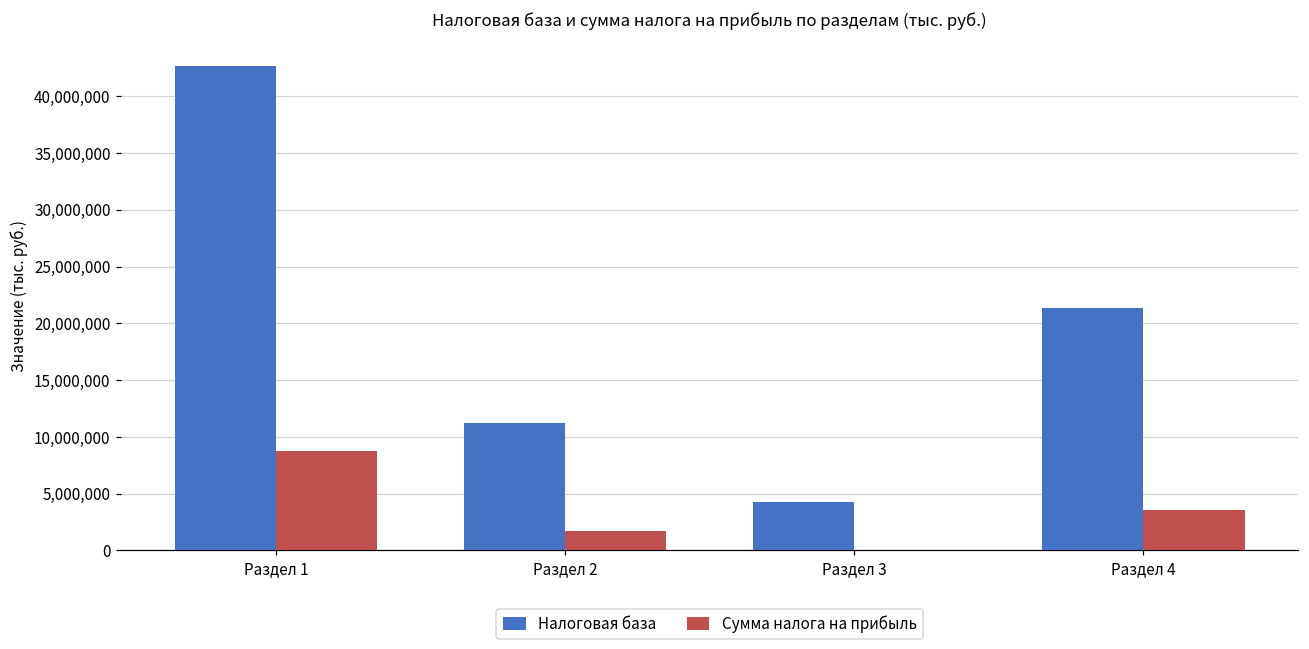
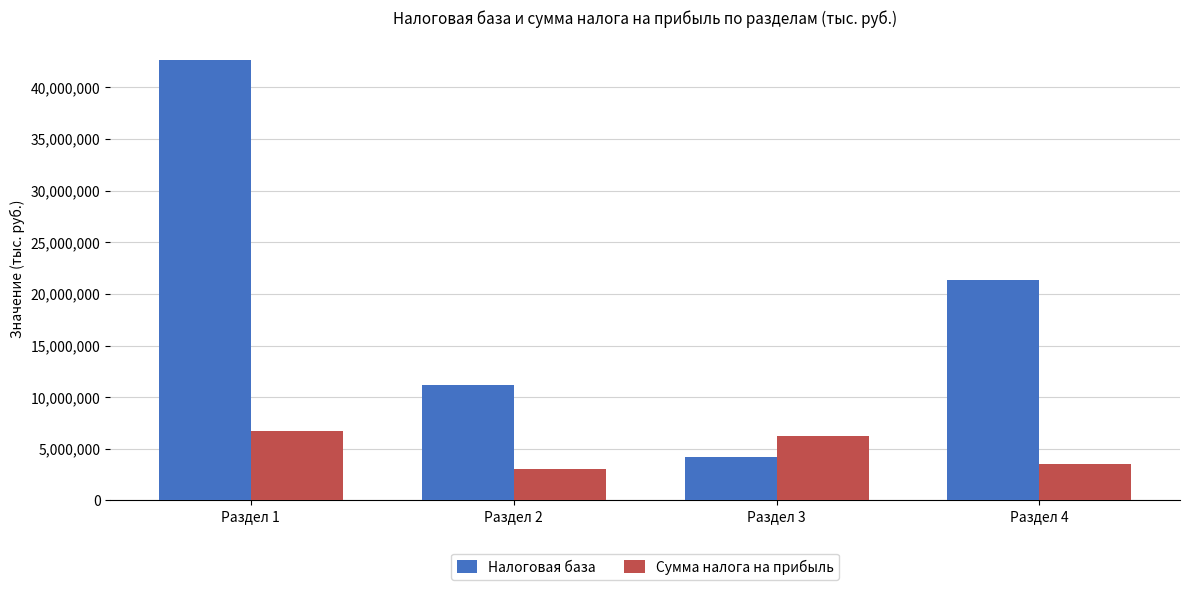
Сумма налога на прибыль, Раздел 1: 8,700,000 -> 6,700,000
Сумма налога на прибыль, Раздел 2: 1,800,000 -> 3,000,000
Сумма налога на прибыль, Раздел 3: 0 -> 6,200,000
